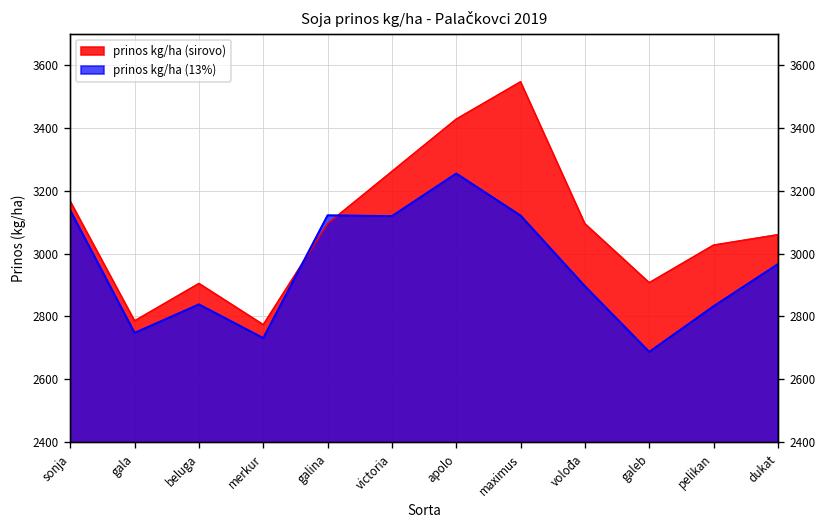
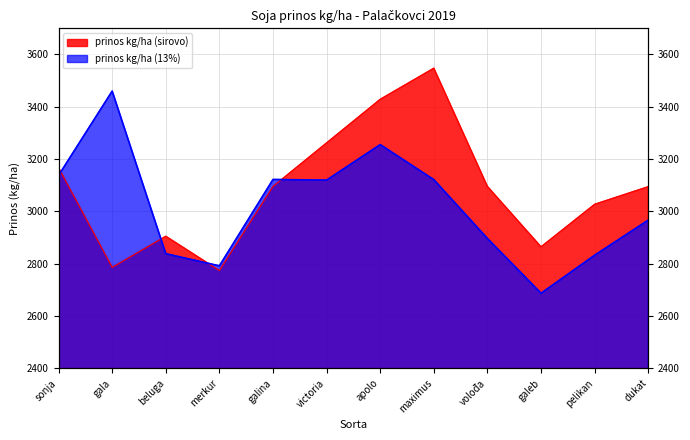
prinos kg/ha (13%), gala: 2750 -> 3460
prinos kg/ha (13%), merkur: 2730 -> 2790
prinos kg/ha (sirovo), galeb: 2910 -> 2860
prinos kg/ha (sirovo), dukat: 3060 -> 3090
